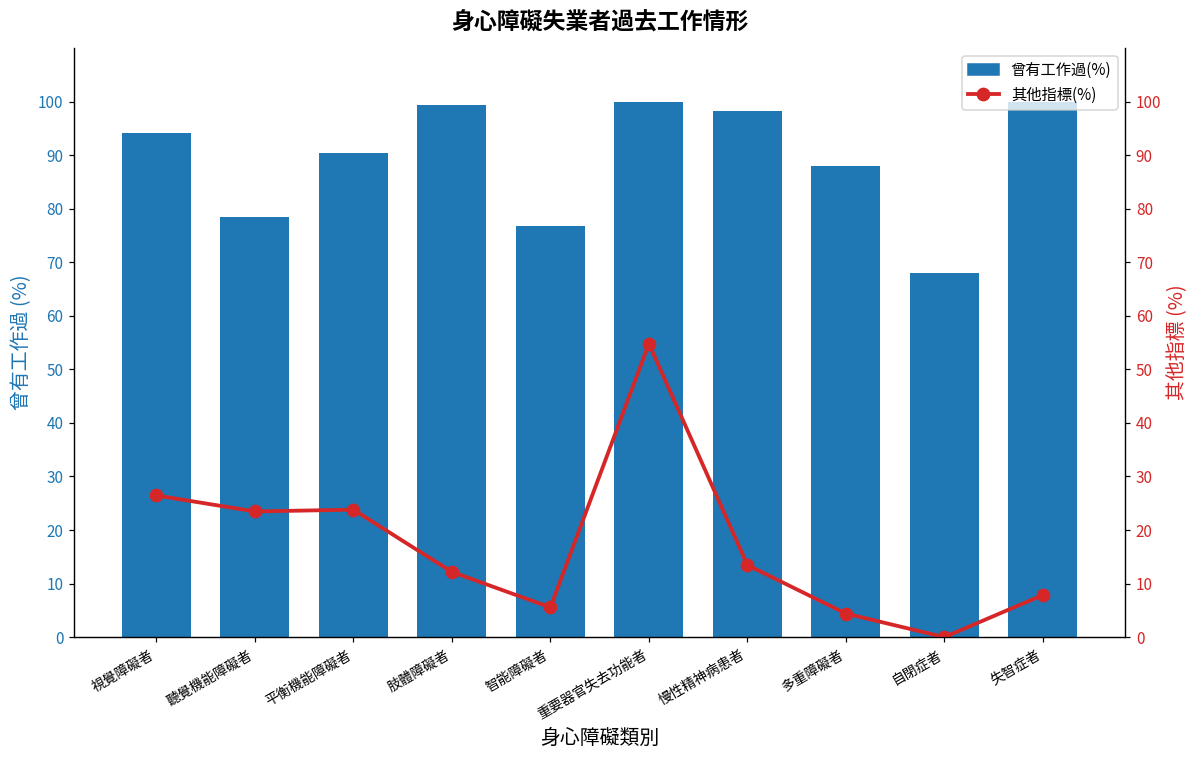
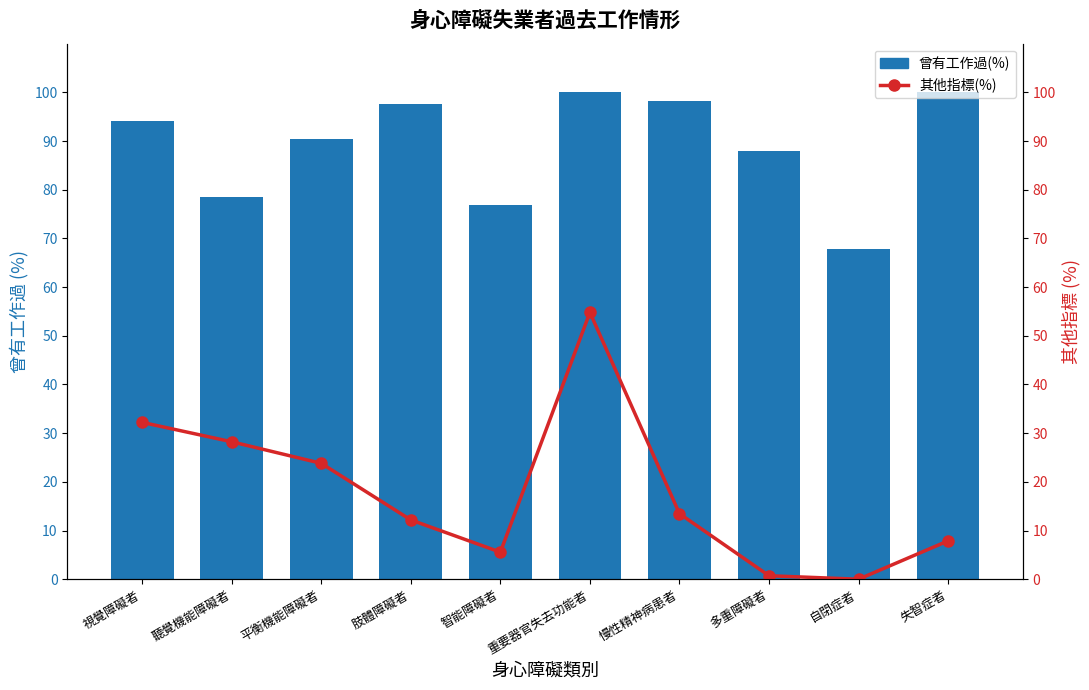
曾有工作過(%), 肢體障礙者: 99 -> 98
其他指標(%), 視覺障礙者: 26 -> 32
其他指標(%), 聽覺機能障礙者: 23 -> 28
其他指標(%), 多重障礙者: 4 -> 1
